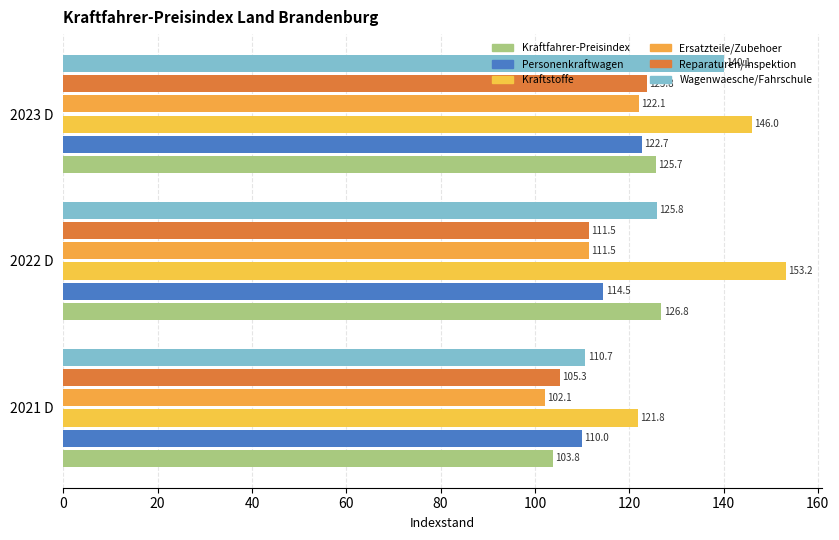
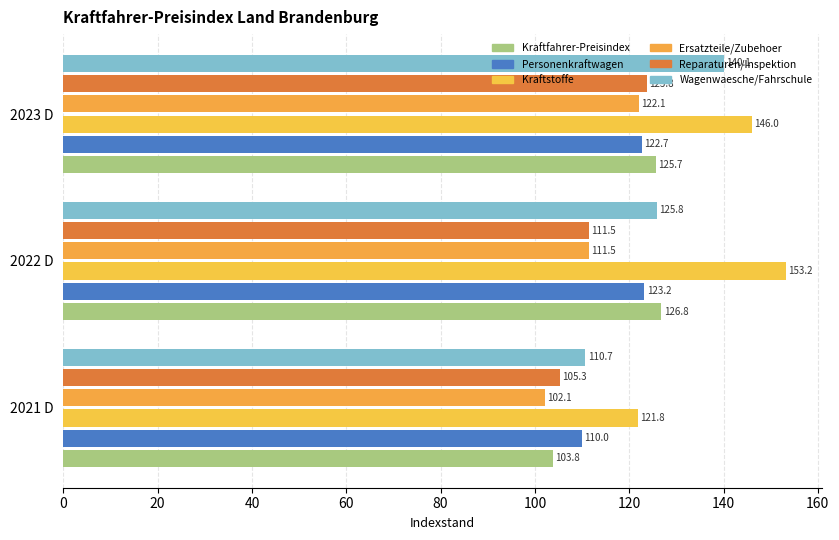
Personenkraftwagen, 2022 D: 114.5 -> 123.2
